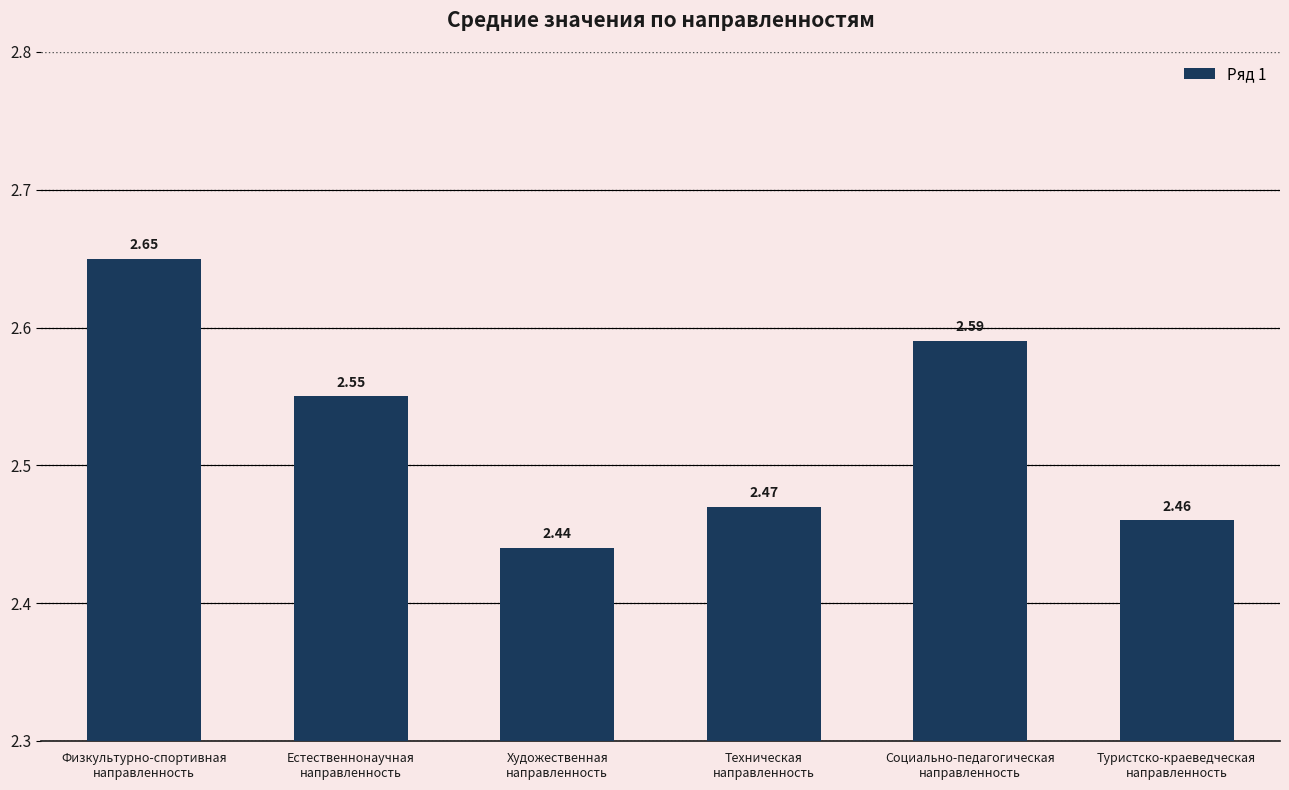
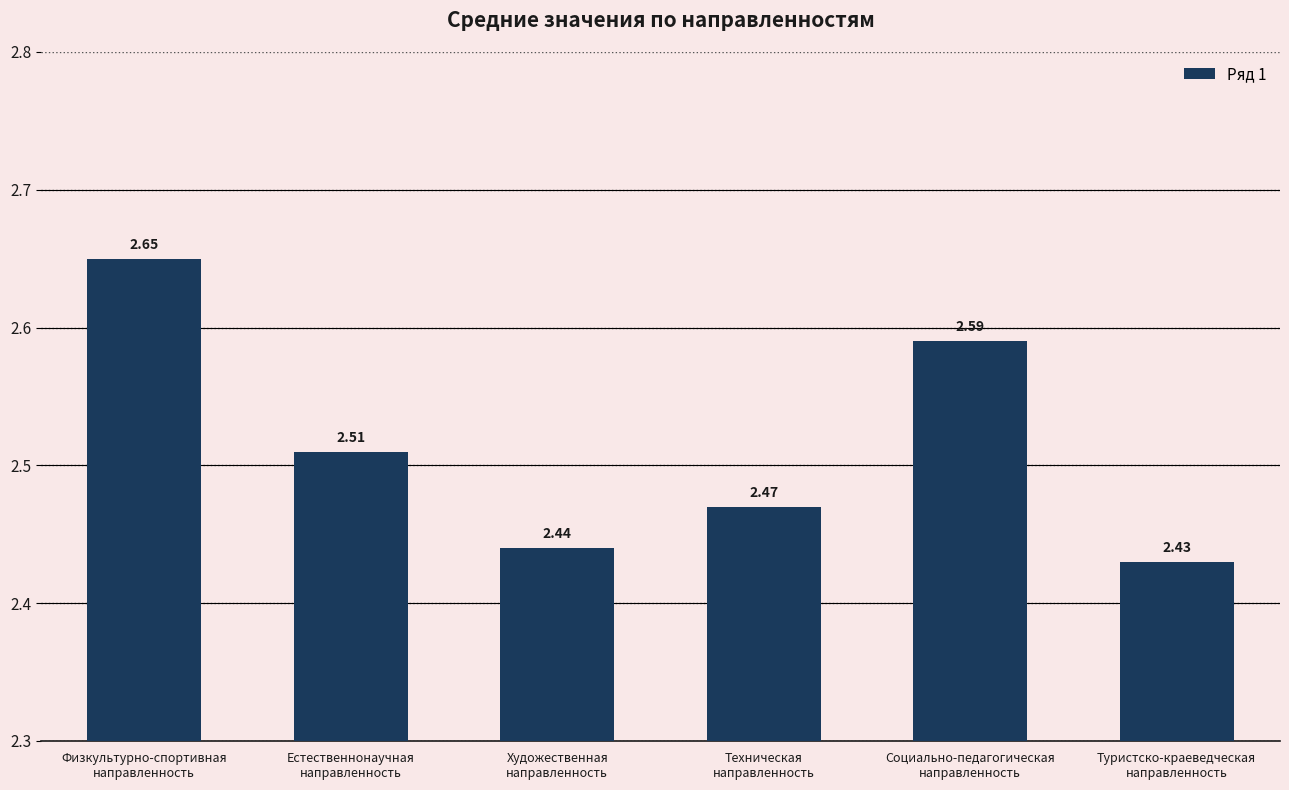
Естественнонаучная направленность: 2.55 -> 2.51
Туристско-краеведческая направленность: 2.46 -> 2.43
